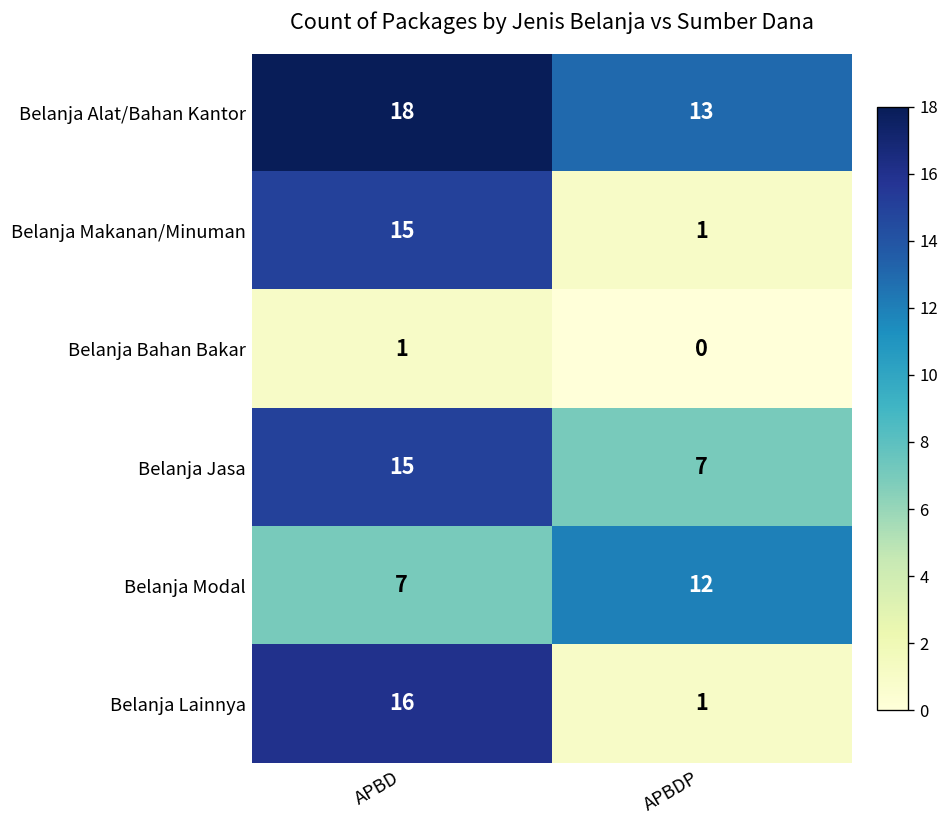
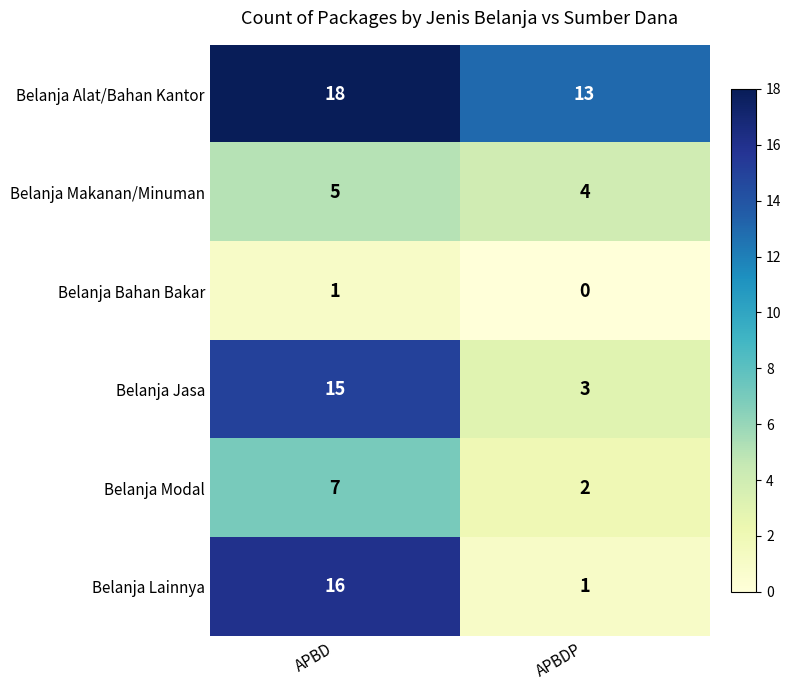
Belanja Makanan/Minuman, APBD: 15 -> 5
Belanja Makanan/Minuman, APBDP: 1 -> 4
Belanja Jasa, APBDP: 7 -> 3
Belanja Modal, APBDP: 12 -> 2
